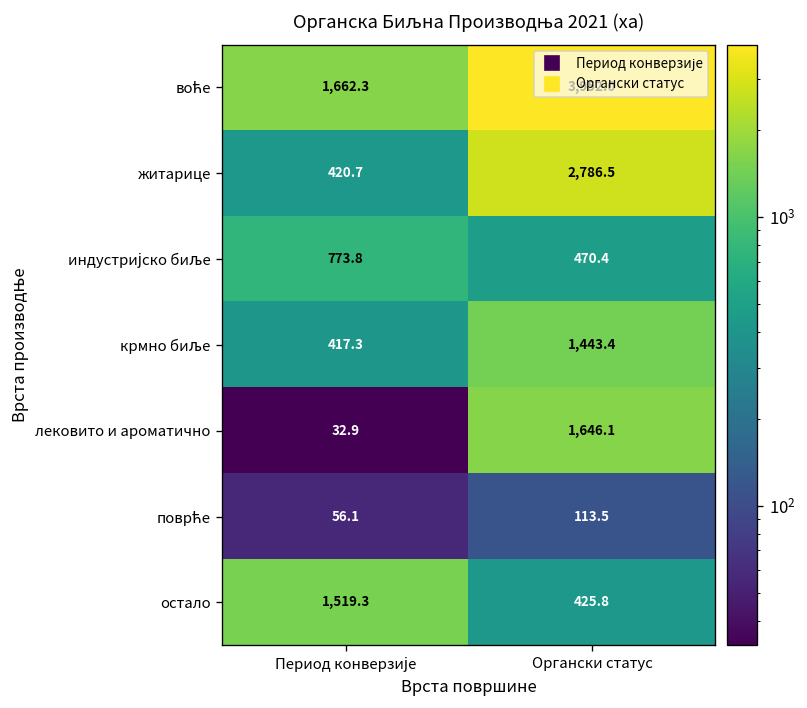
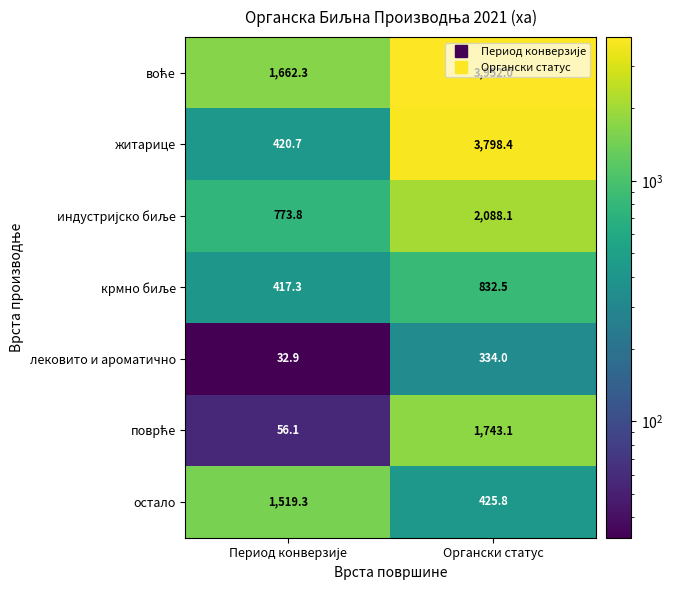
житарице, Органски статус: 2,786.5 -> 3,798.4
индустријско биље, Органски статус: 470.4 -> 2,088.1
крмно биље, Органски статус: 1,443.4 -> 832.5
лековито и ароматично, Органски статус: 1,646.1 -> 334.0
поврће, Органски статус: 113.5 -> 1,743.1
